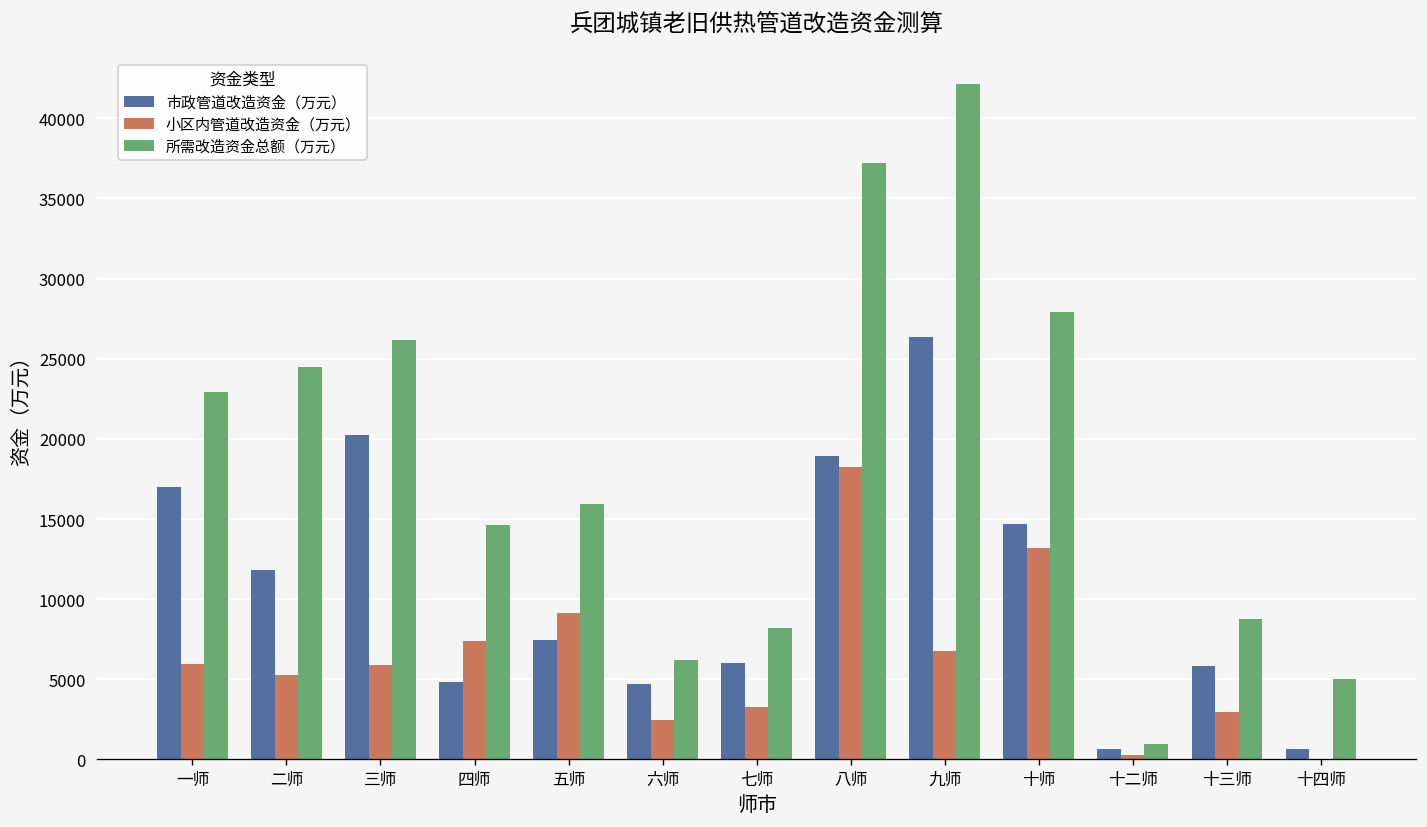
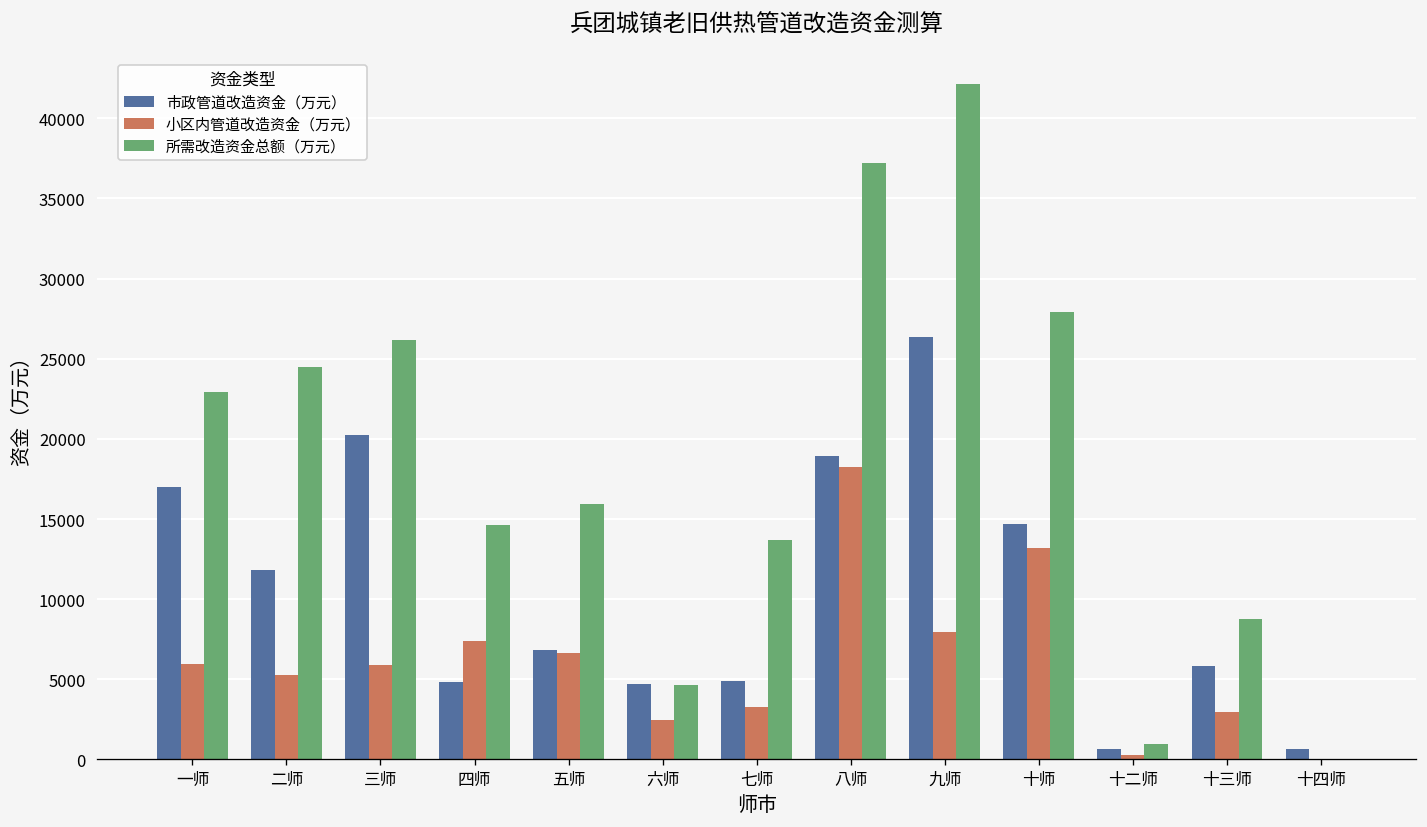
市政管道改造资金（万元）, 五师: 7500 -> 6800
小区内管道改造资金（万元）, 五师: 9100 -> 6600
所需改造资金总额（万元）, 六师: 6200 -> 4600
市政管道改造资金（万元）, 七师: 6000 -> 4900
所需改造资金总额（万元）, 七师: 8200 -> 13700
小区内管道改造资金（万元）, 九师: 6800 -> 8000
所需改造资金总额（万元）, 十四师: 5000 -> 0
